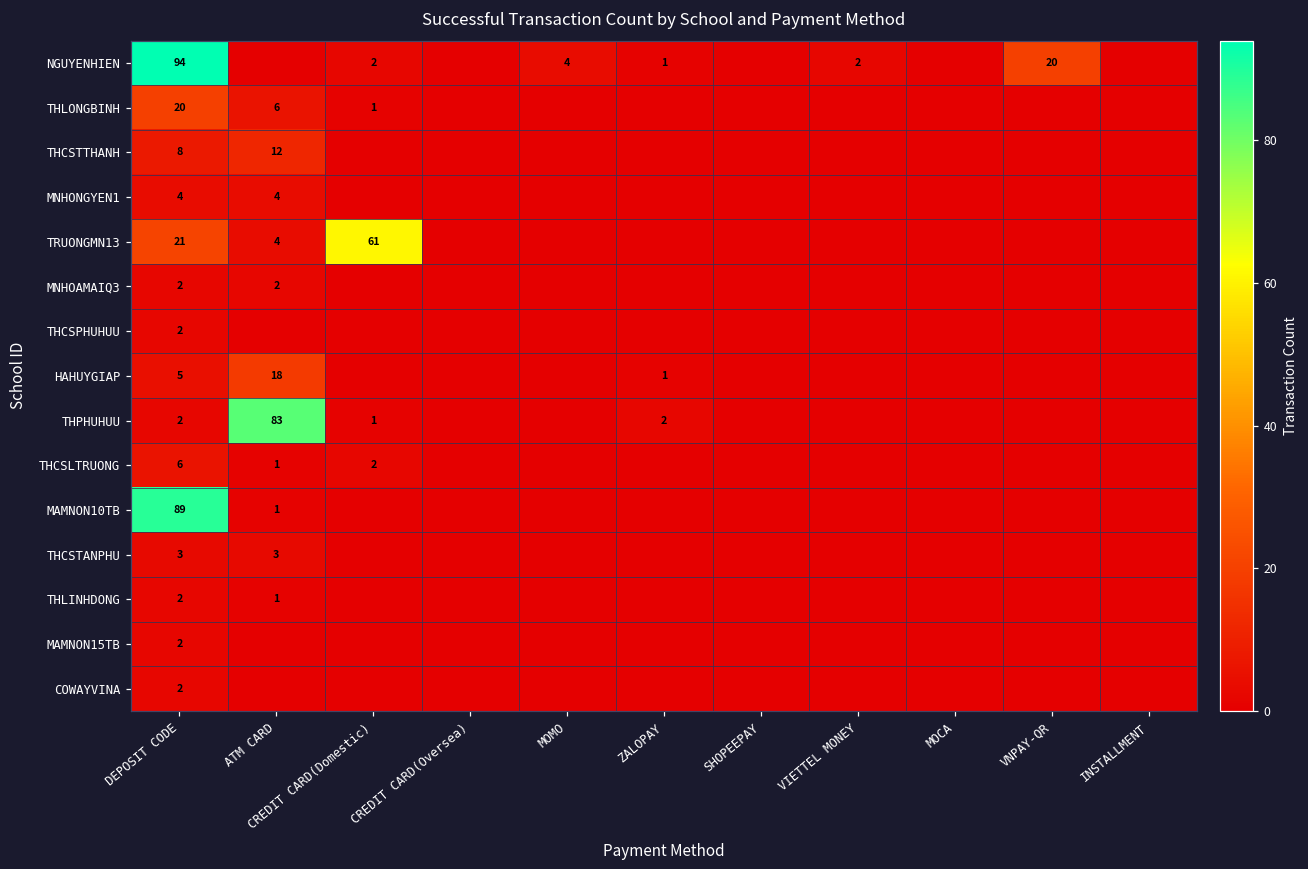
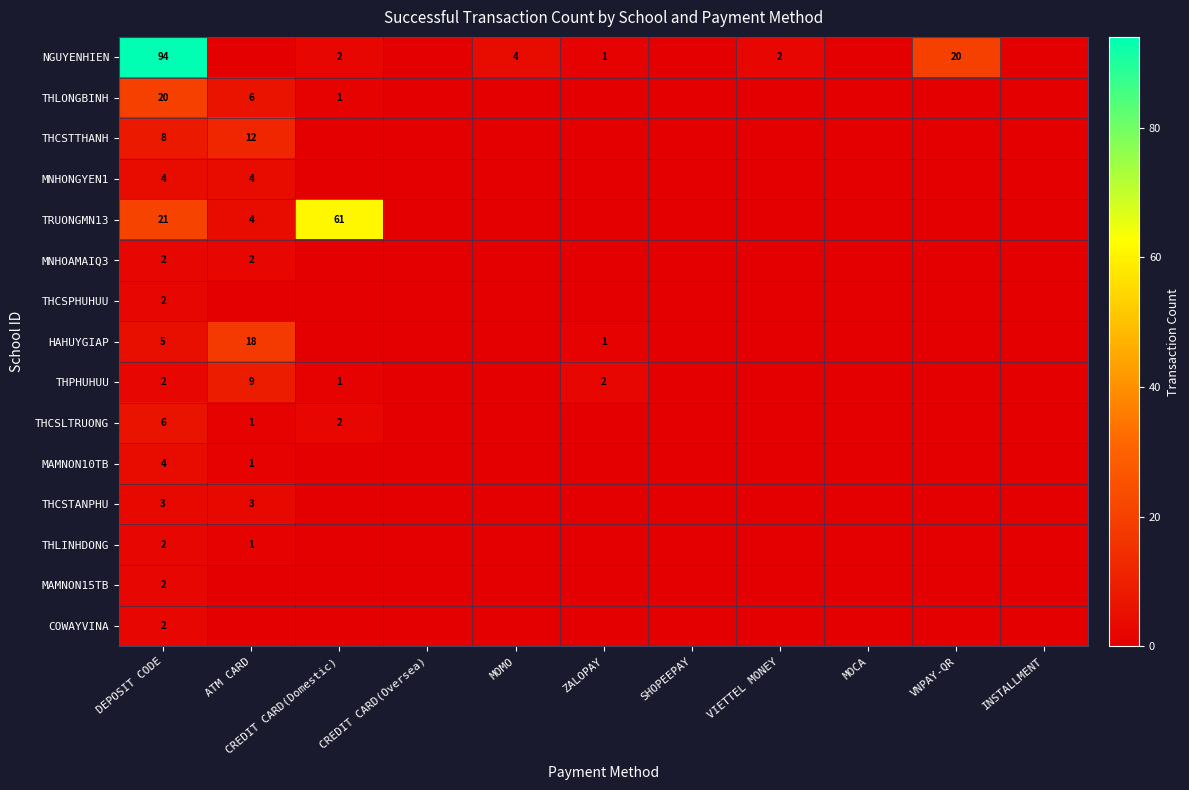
THPHUHUU, ATM CARD: 83 -> 9
MAMNON10TB, DEPOSIT CODE: 89 -> 4
